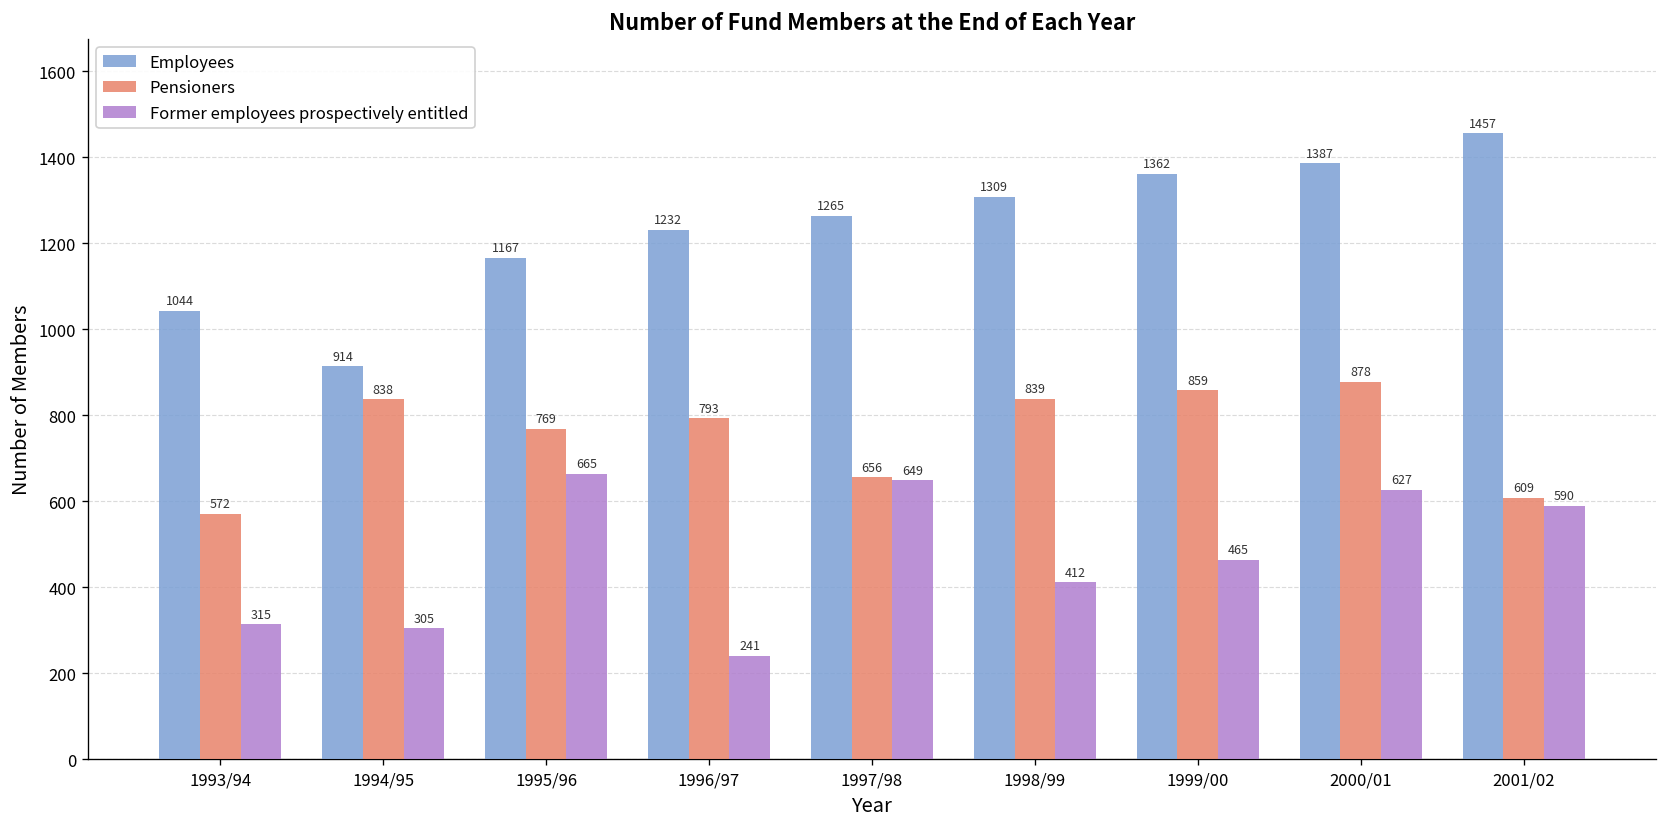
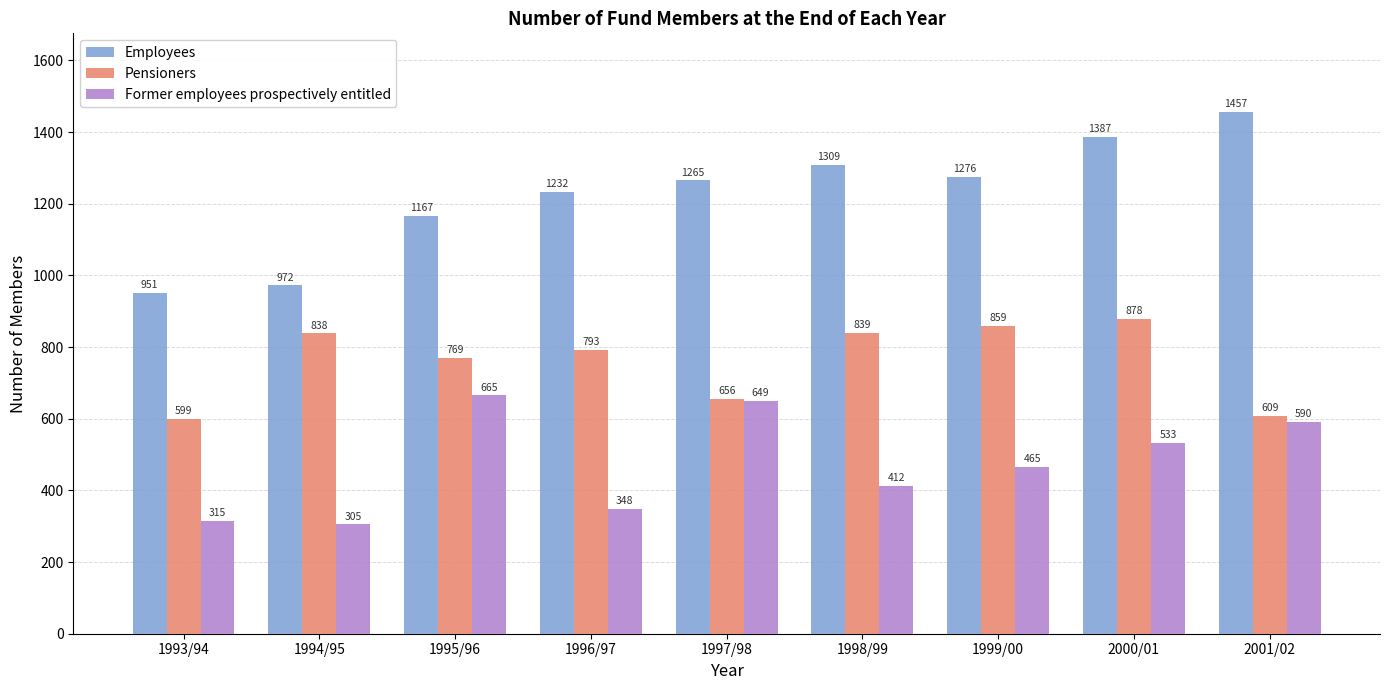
Employees, 1993/94: 1044 -> 951
Pensioners, 1993/94: 572 -> 599
Employees, 1994/95: 914 -> 972
Former employees prospectively entitled, 1996/97: 241 -> 348
Employees, 1999/00: 1362 -> 1276
Former employees prospectively entitled, 2000/01: 627 -> 533
